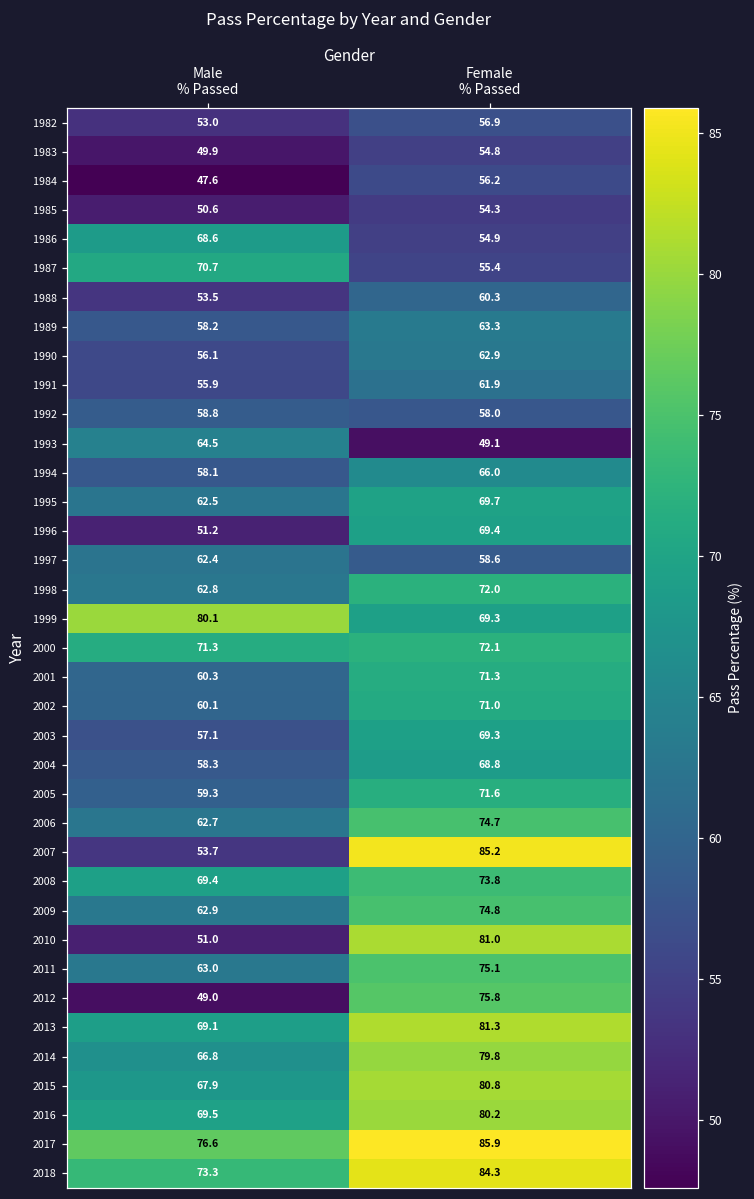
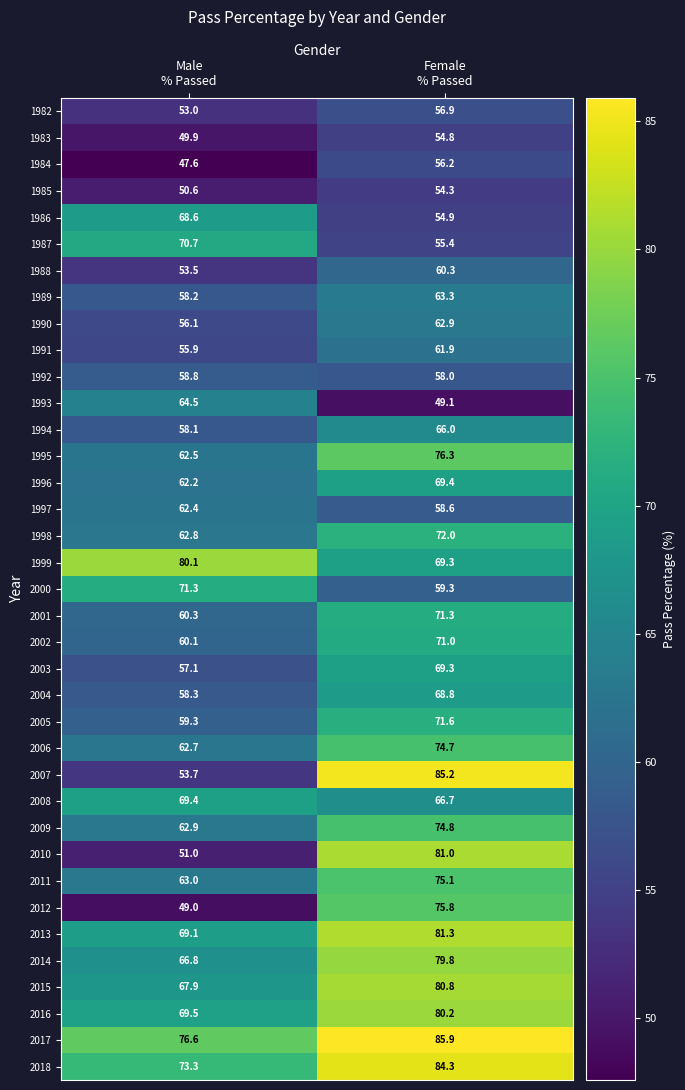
1995, Female % Passed: 69.7 -> 76.3
1996, Male % Passed: 51.2 -> 62.2
2000, Female % Passed: 72.1 -> 59.3
2008, Female % Passed: 73.8 -> 66.7
